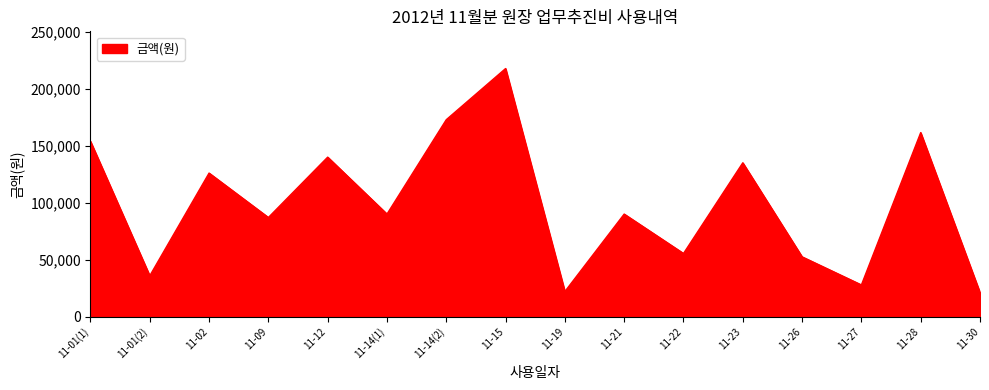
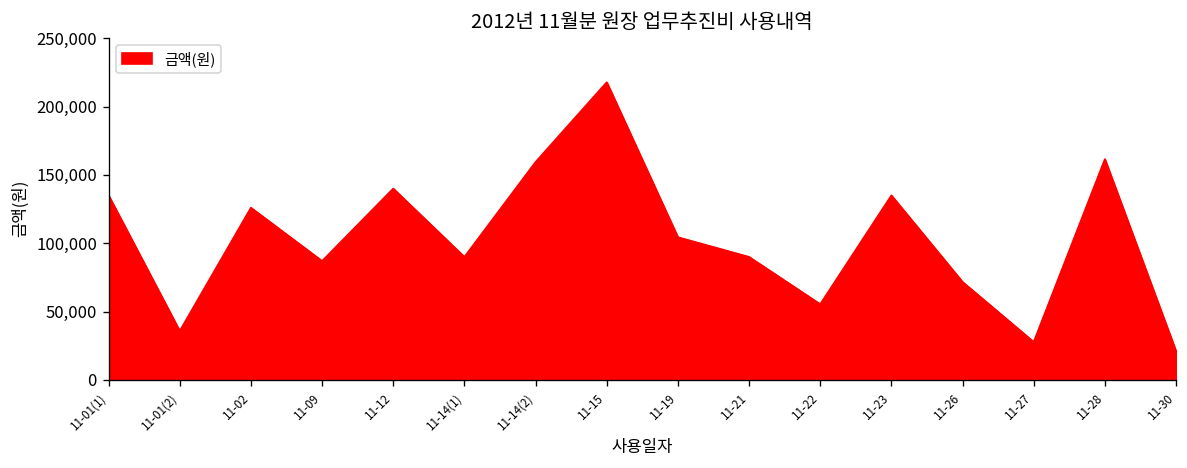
11-01(1): 154,000 -> 135,000
11-14(2): 173,000 -> 159,000
11-19: 22,000 -> 104,000
11-26: 52,000 -> 72,000
